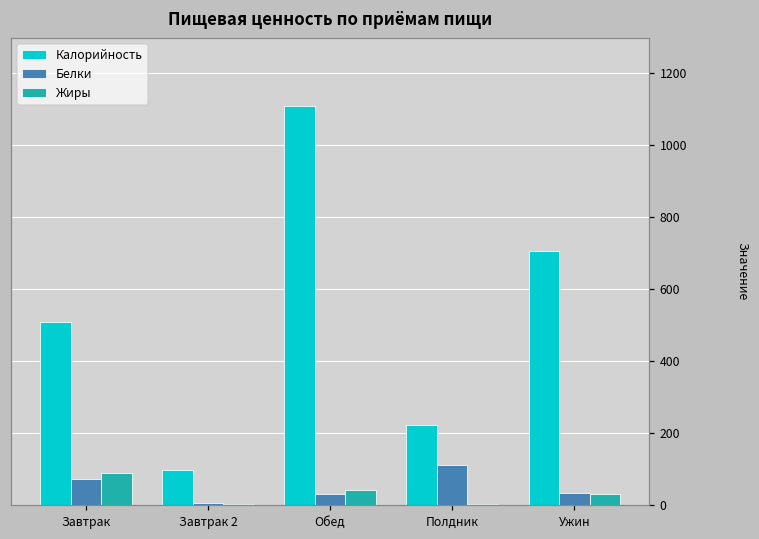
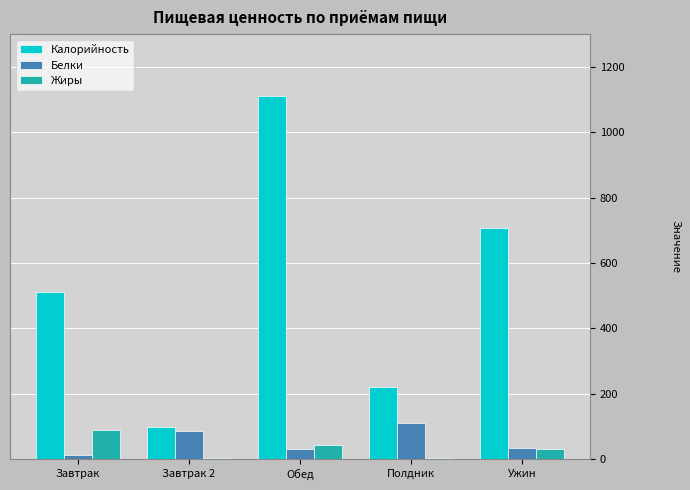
Белки, Завтрак: 70 -> 10
Белки, Завтрак 2: 0 -> 90
